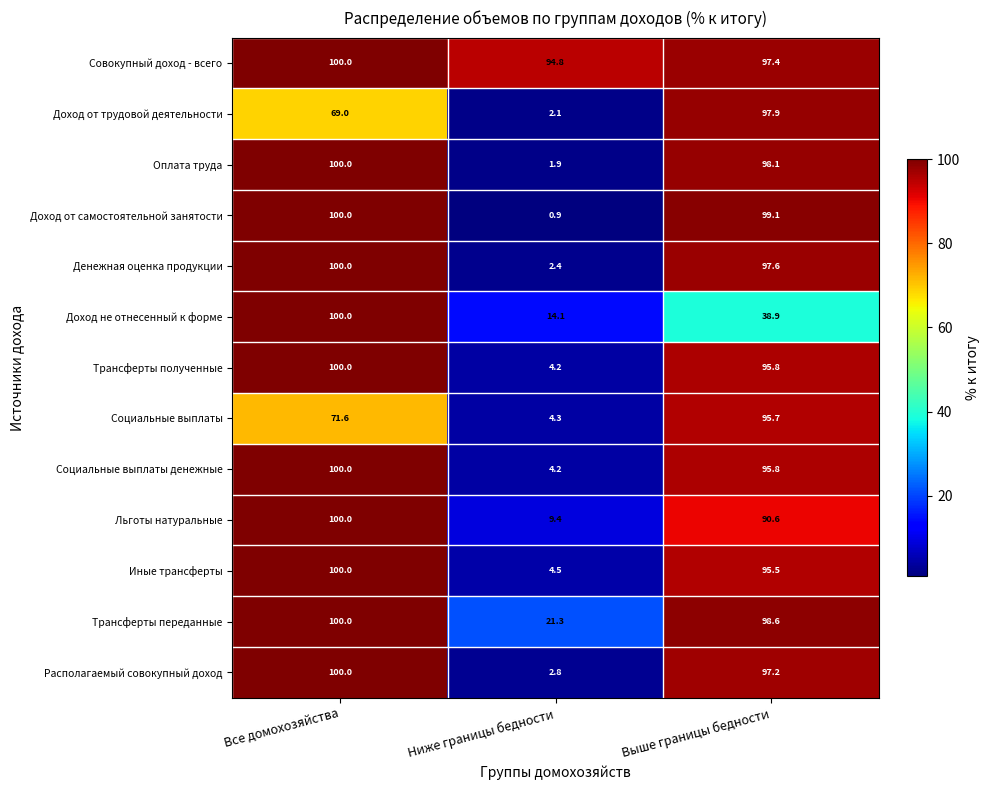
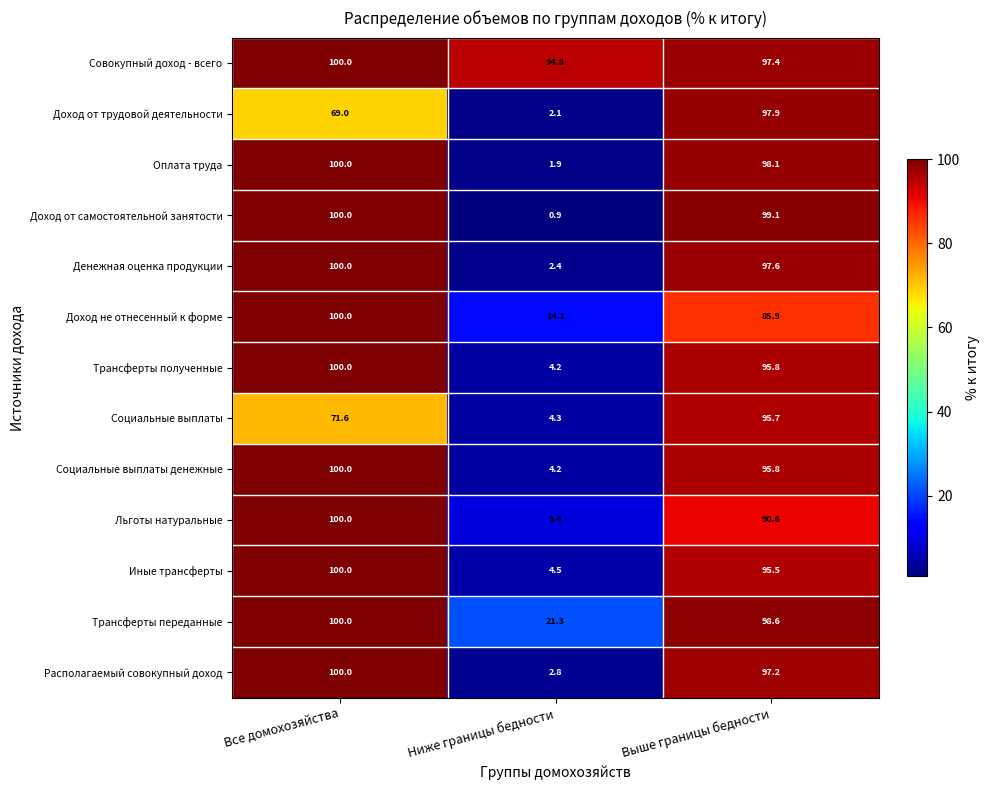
Доход не отнесенный к форме, Выше границы бедности: 38.9 -> 85.9
